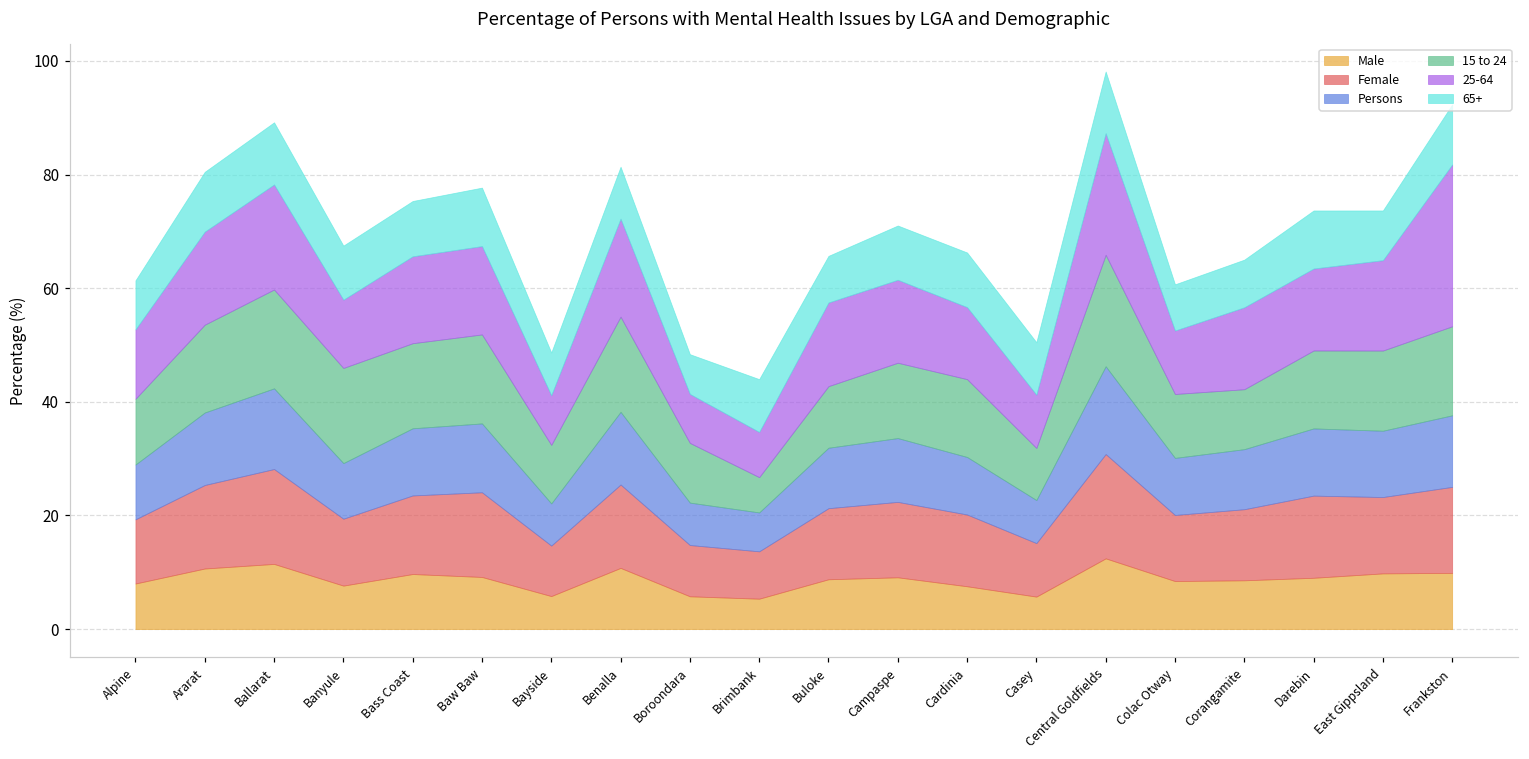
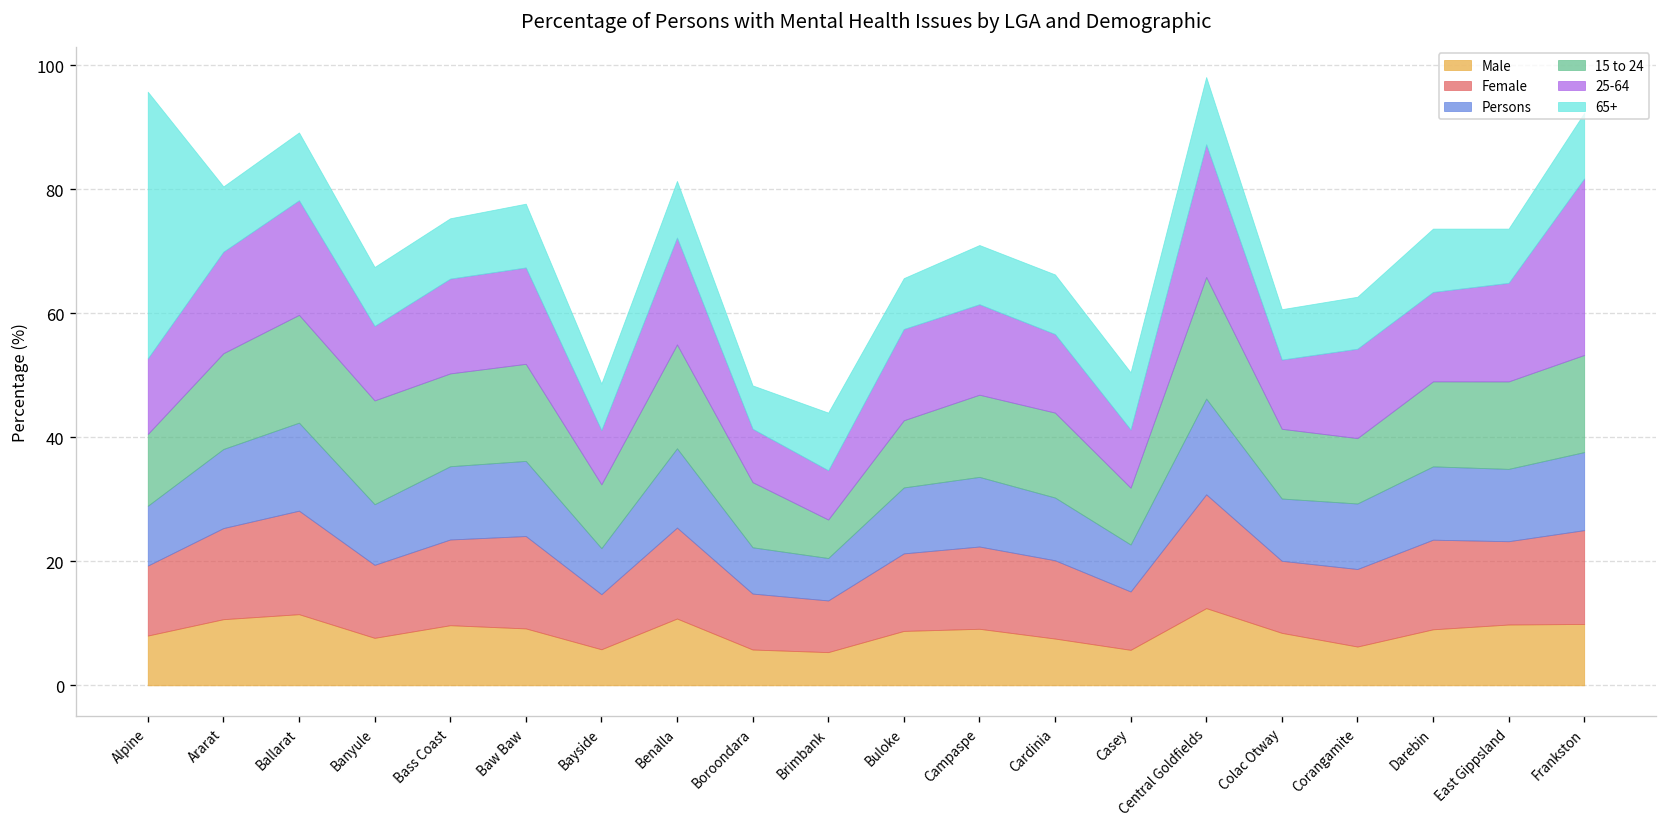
65+, Alpine: 9 -> 43
Male, Corangamite: 9 -> 6
